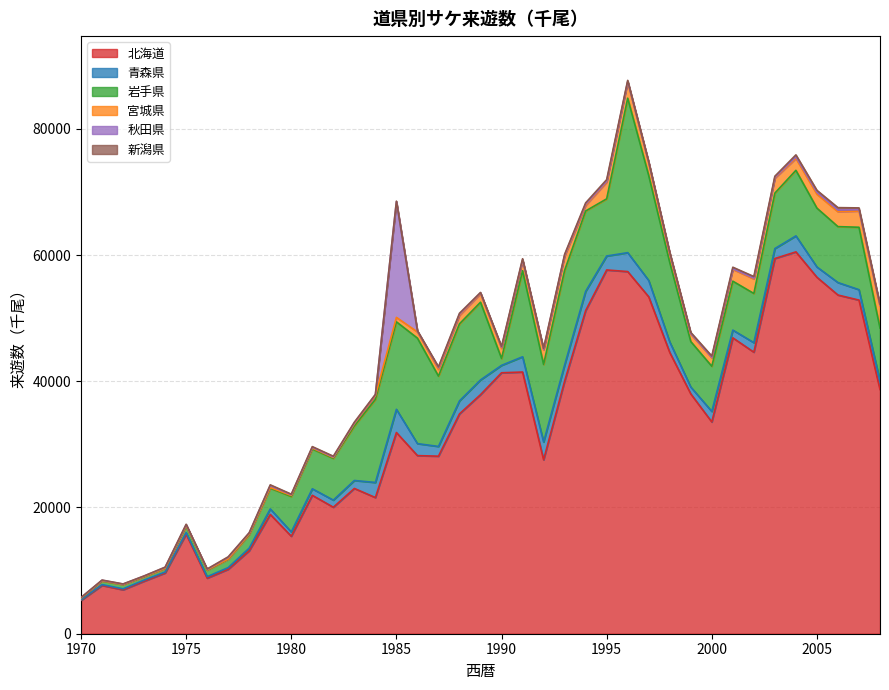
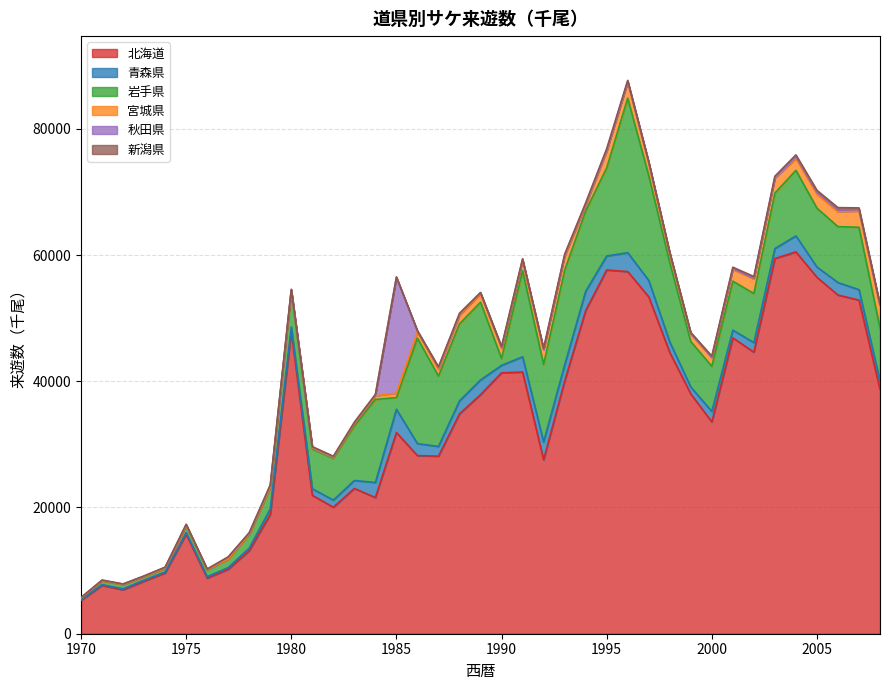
北海道, 1980: 15000 -> 48000
岩手県, 1985: 14000 -> 2000
岩手県, 1995: 9000 -> 14000
